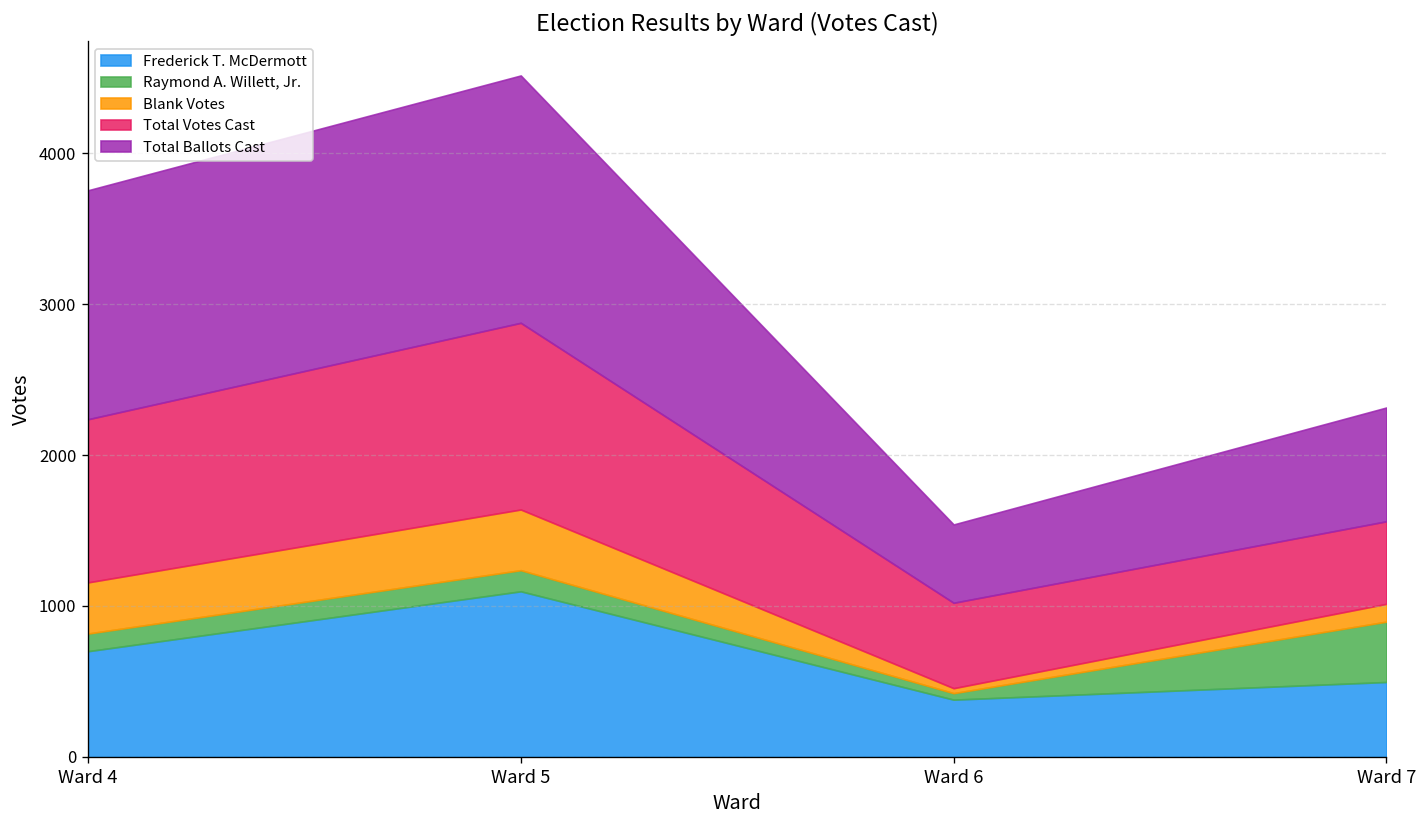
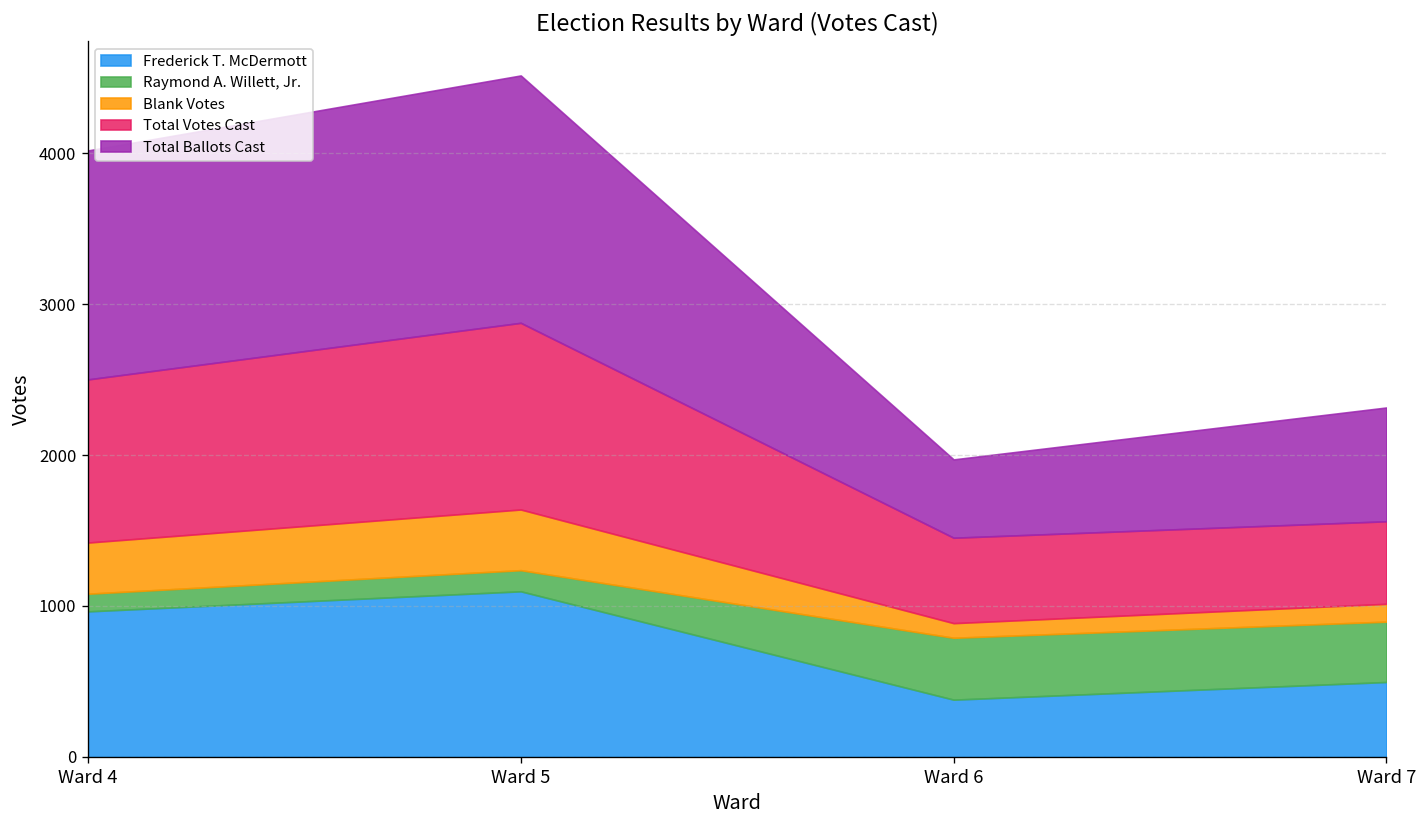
Frederick T. McDermott, Ward 4: 700 -> 960
Raymond A. Willett, Jr., Ward 6: 40 -> 410
Blank Votes, Ward 6: 30 -> 100
